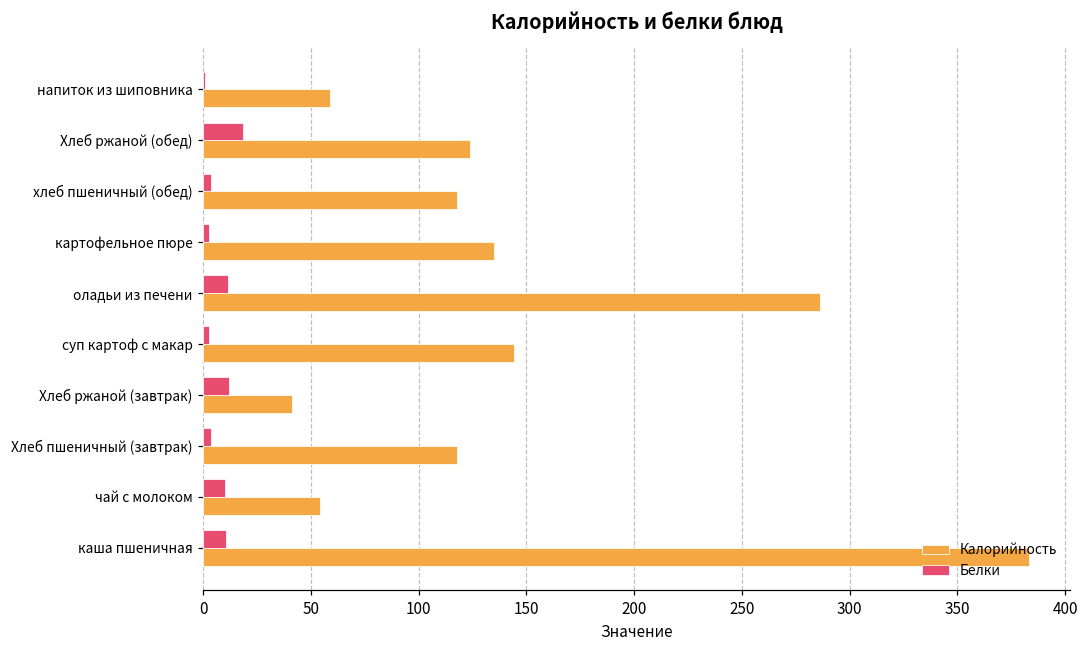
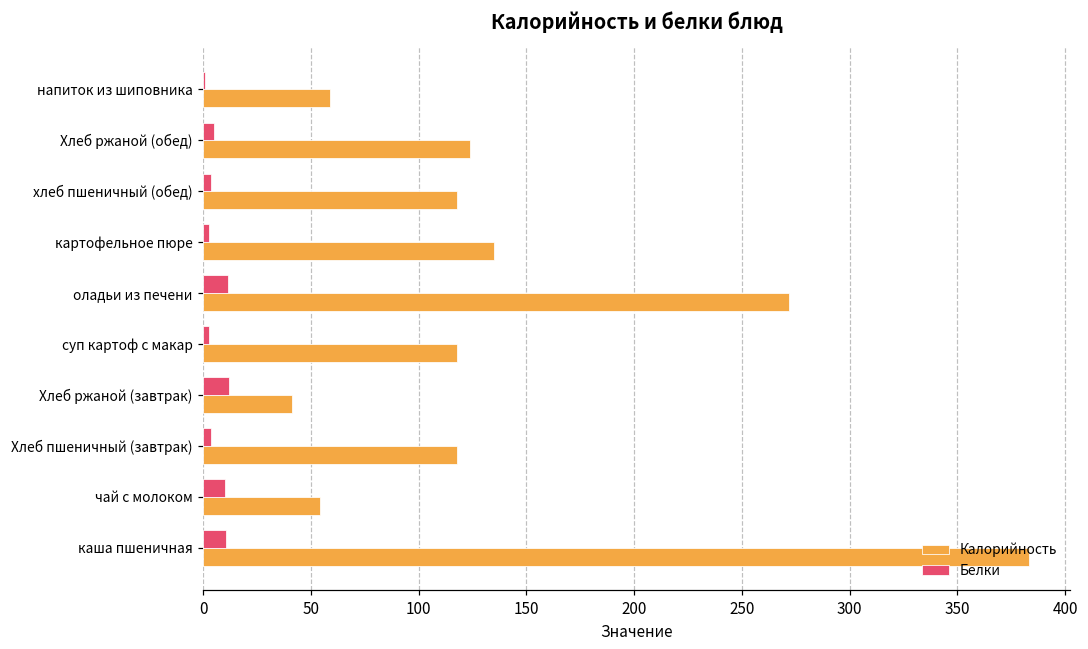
Белки, Хлеб ржаной (обед): 18 -> 5
Калорийность, оладьи из печени: 286 -> 272
Калорийность, суп картоф с макар: 144 -> 118
